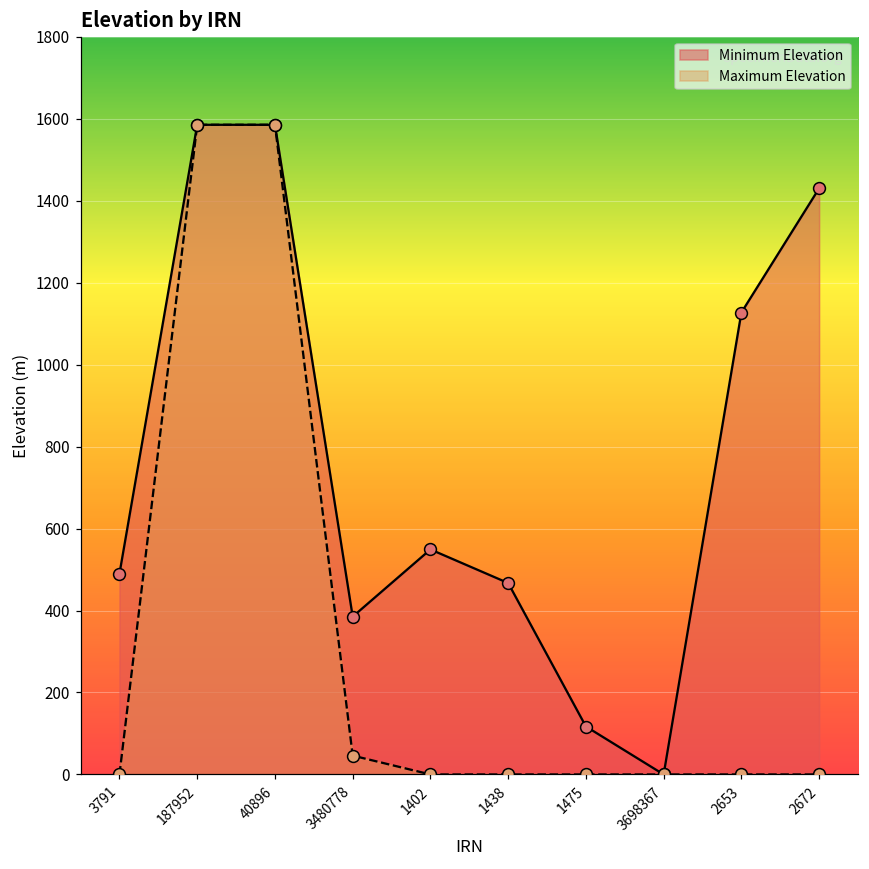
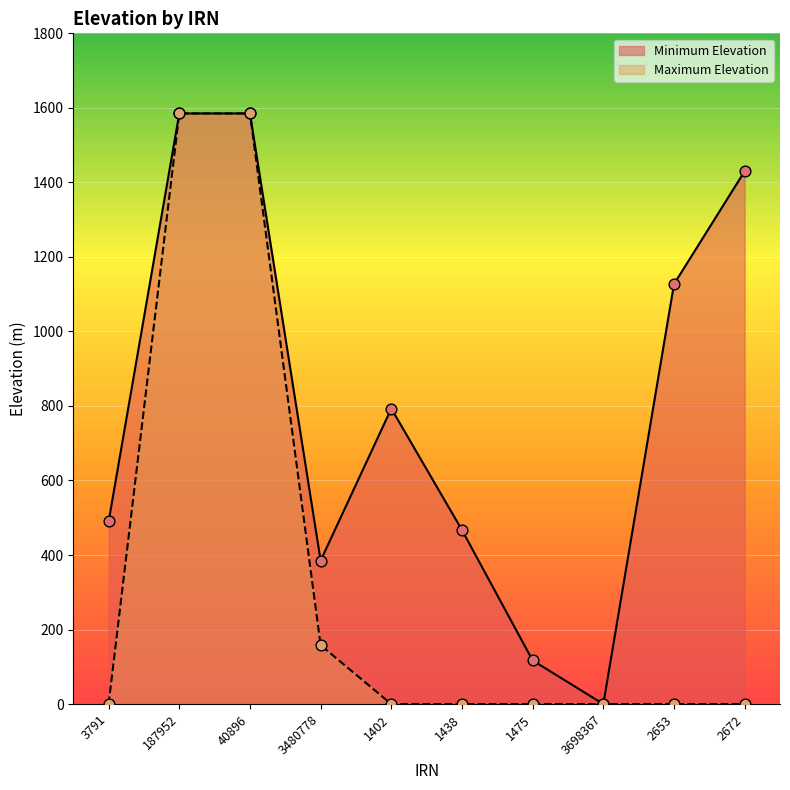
Maximum Elevation, 3480778: 50 -> 160
Minimum Elevation, 1402: 550 -> 790
